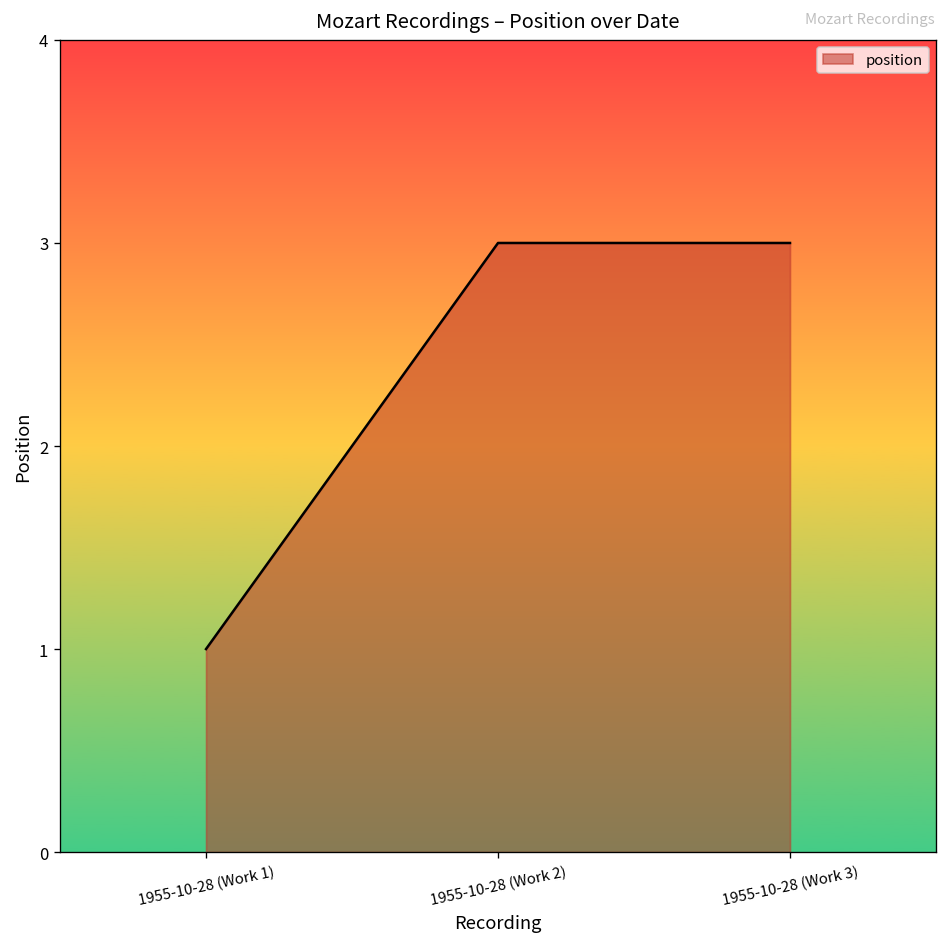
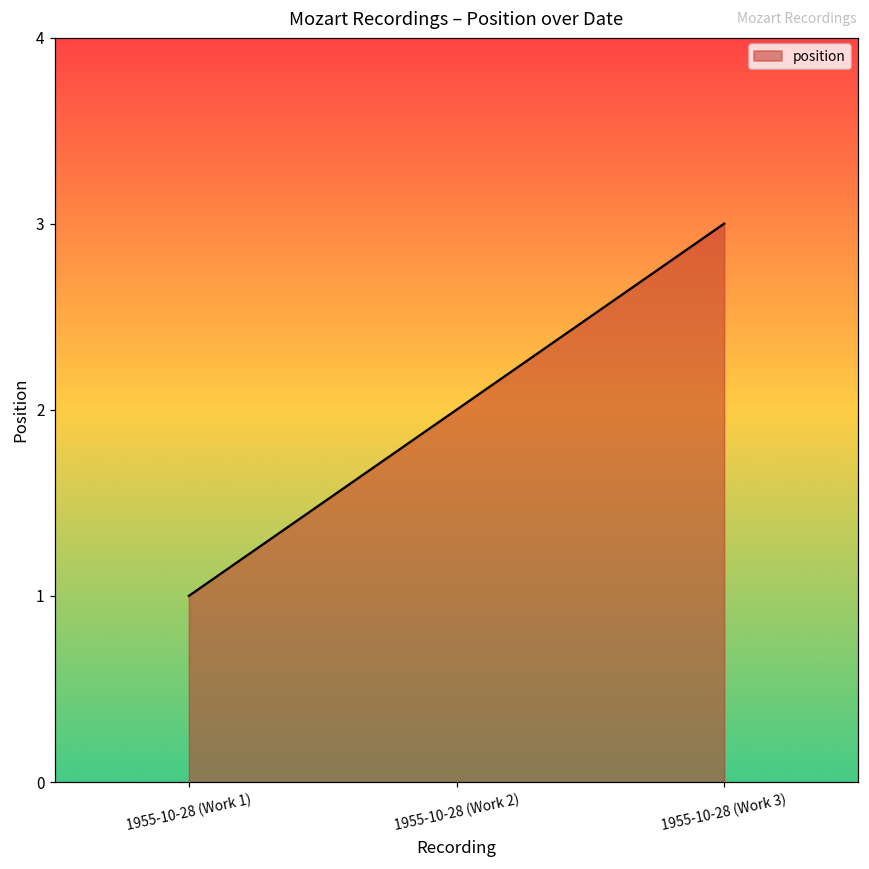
1955-10-28 (Work 2): 3 -> 2
